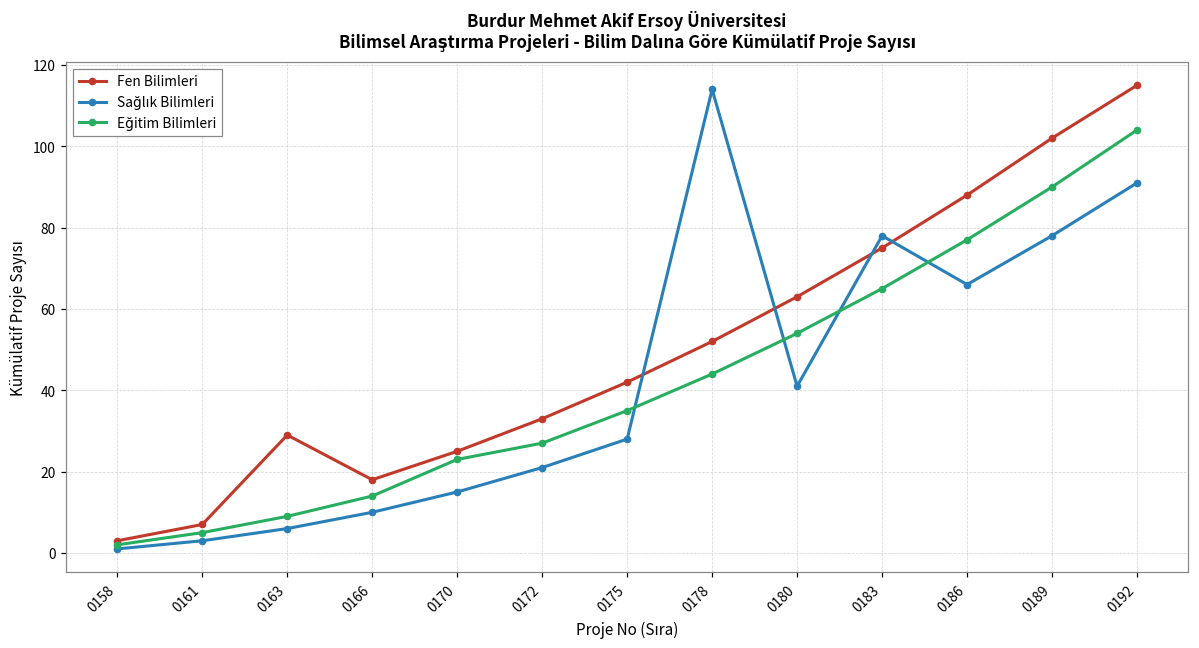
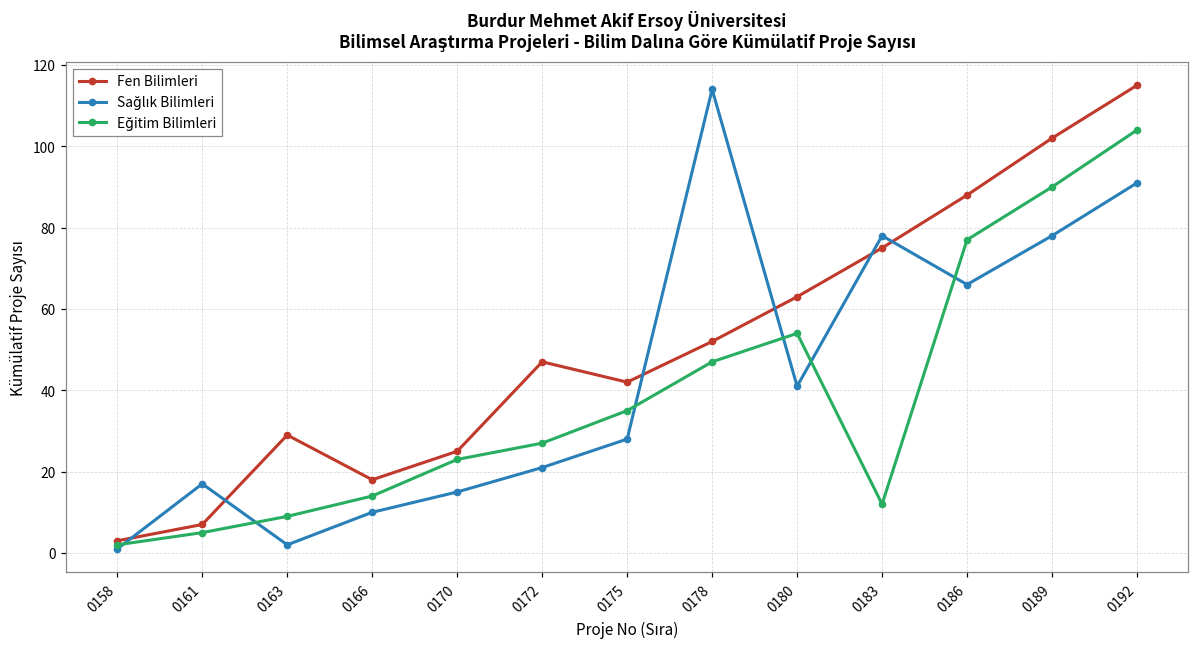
Sağlık Bilimleri, 0161: 3 -> 17
Sağlık Bilimleri, 0163: 6 -> 2
Fen Bilimleri, 0172: 33 -> 47
Eğitim Bilimleri, 0178: 44 -> 47
Eğitim Bilimleri, 0183: 65 -> 12
